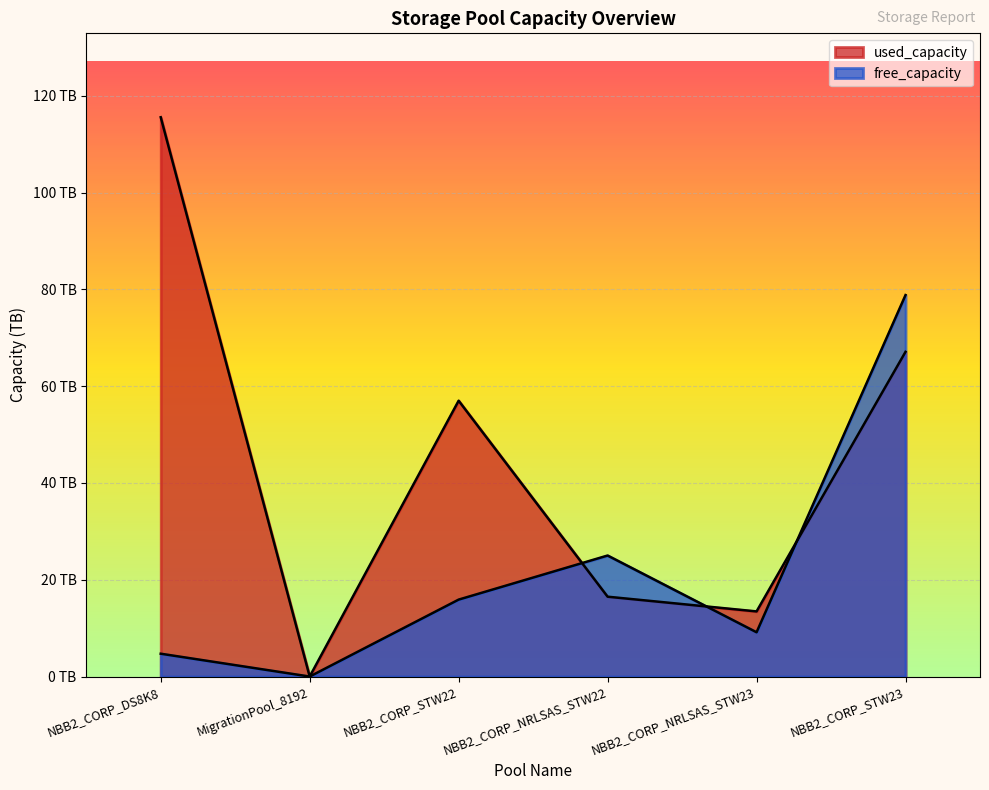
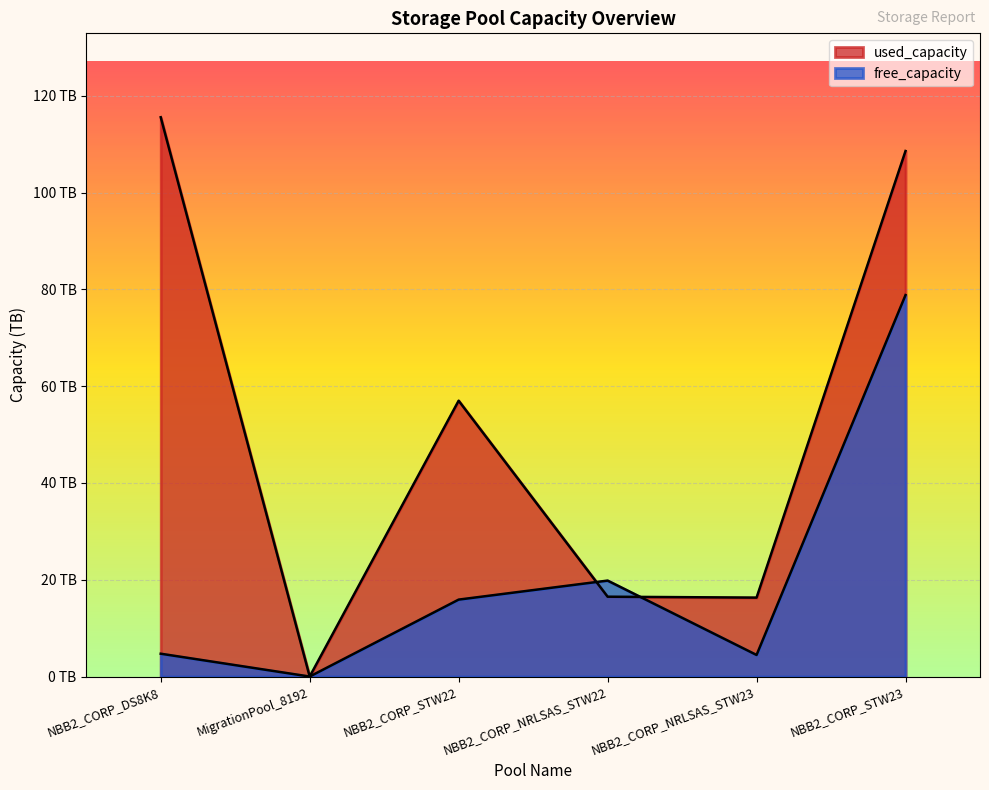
free_capacity, NBB2_CORP_NRLSAS_STW22: 25 TB -> 20 TB
used_capacity, NBB2_CORP_NRLSAS_STW23: 13 TB -> 16 TB
free_capacity, NBB2_CORP_NRLSAS_STW23: 9 TB -> 4 TB
used_capacity, NBB2_CORP_STW23: 67 TB -> 109 TB
